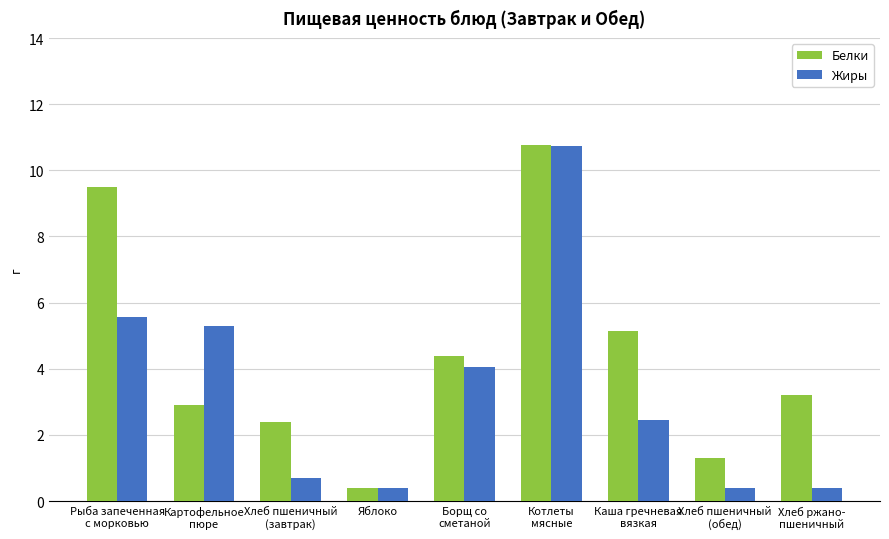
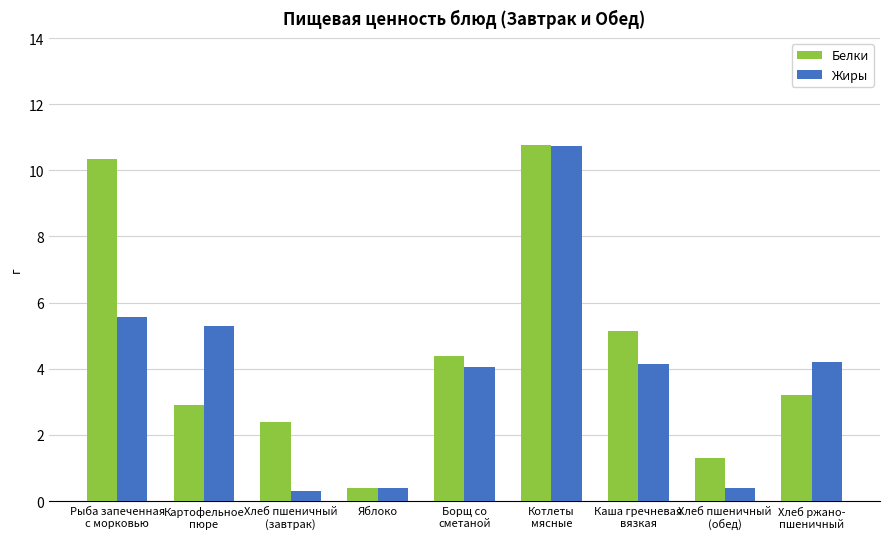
Белки, Рыба запеченная с морковью: 9.5 -> 10.4
Жиры, Хлеб пшеничный (завтрак): 0.7 -> 0.3
Жиры, Каша гречневая вязкая: 2.5 -> 4.1
Жиры, Хлеб ржано- пшеничный: 0.4 -> 4.2
